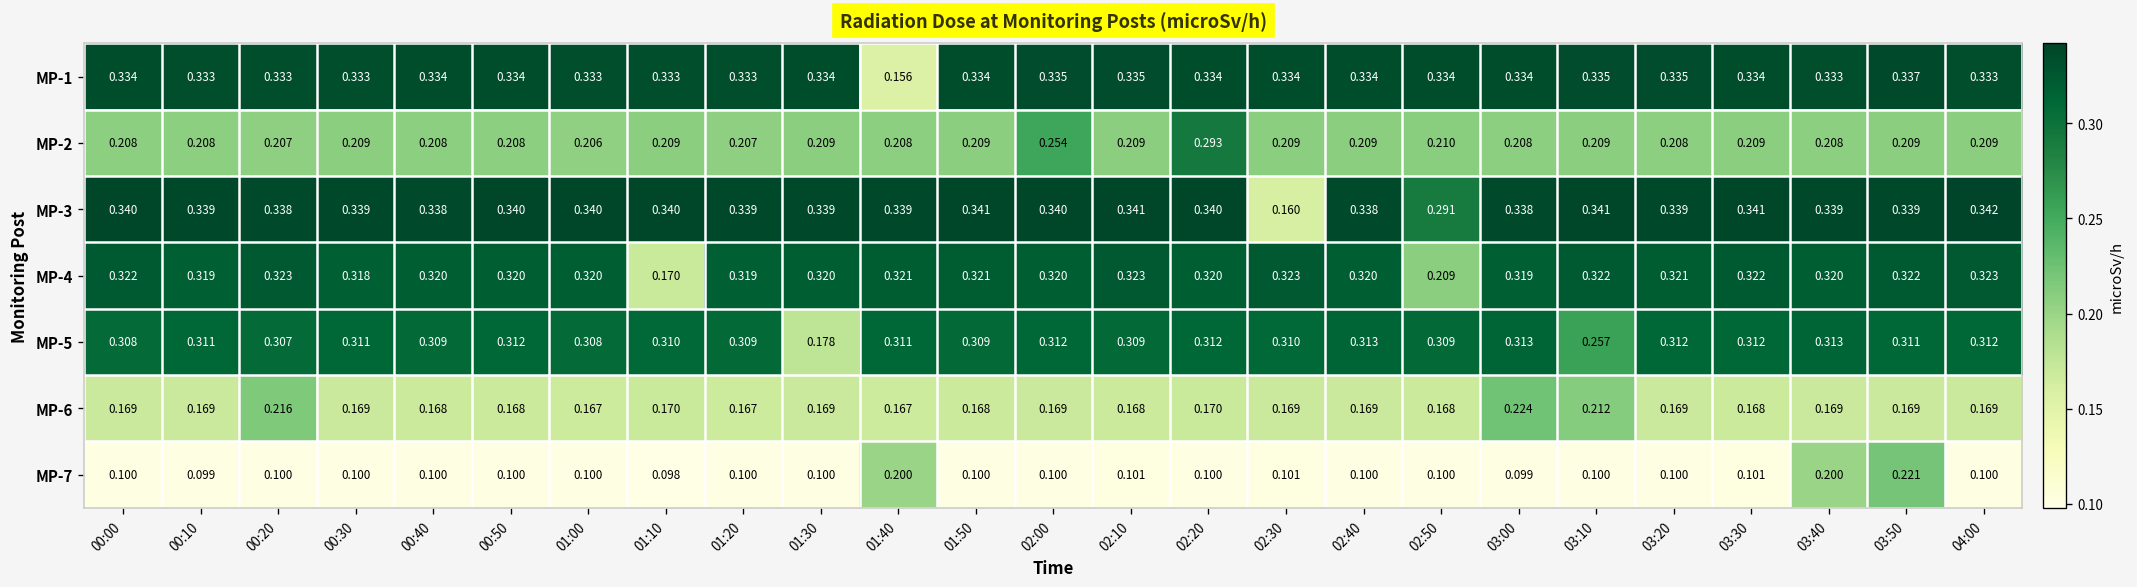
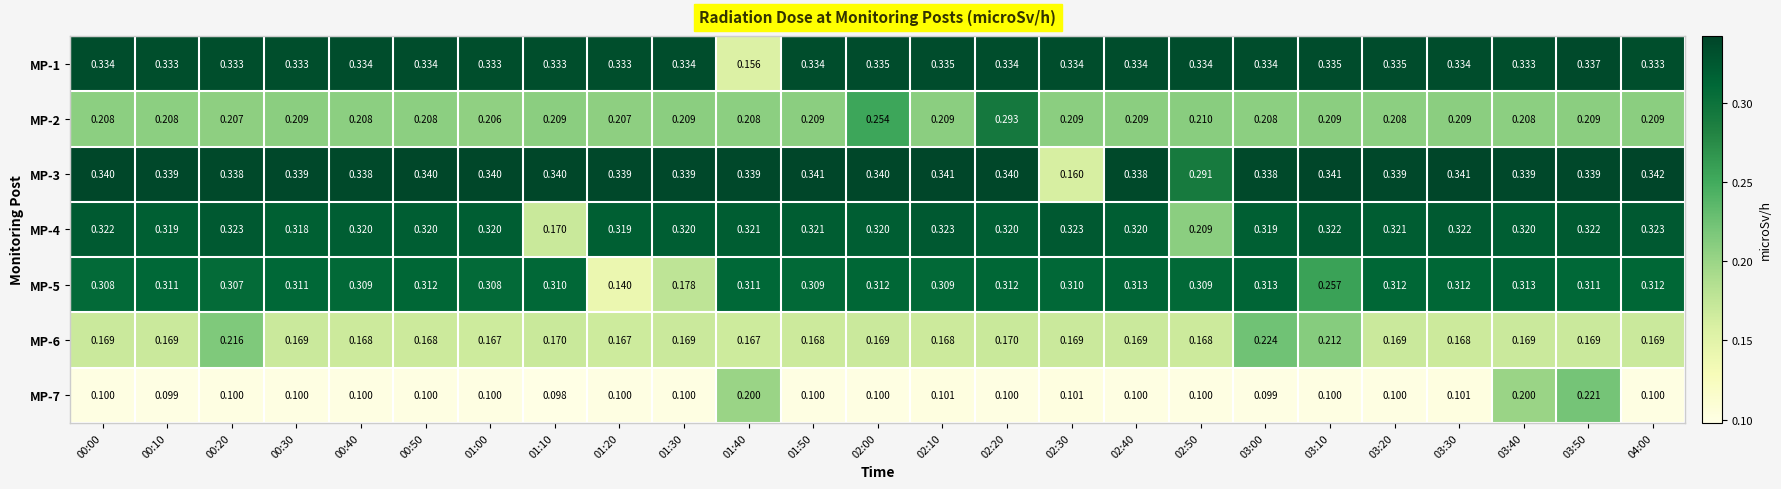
MP-5, 01:20: 0.309 -> 0.140
